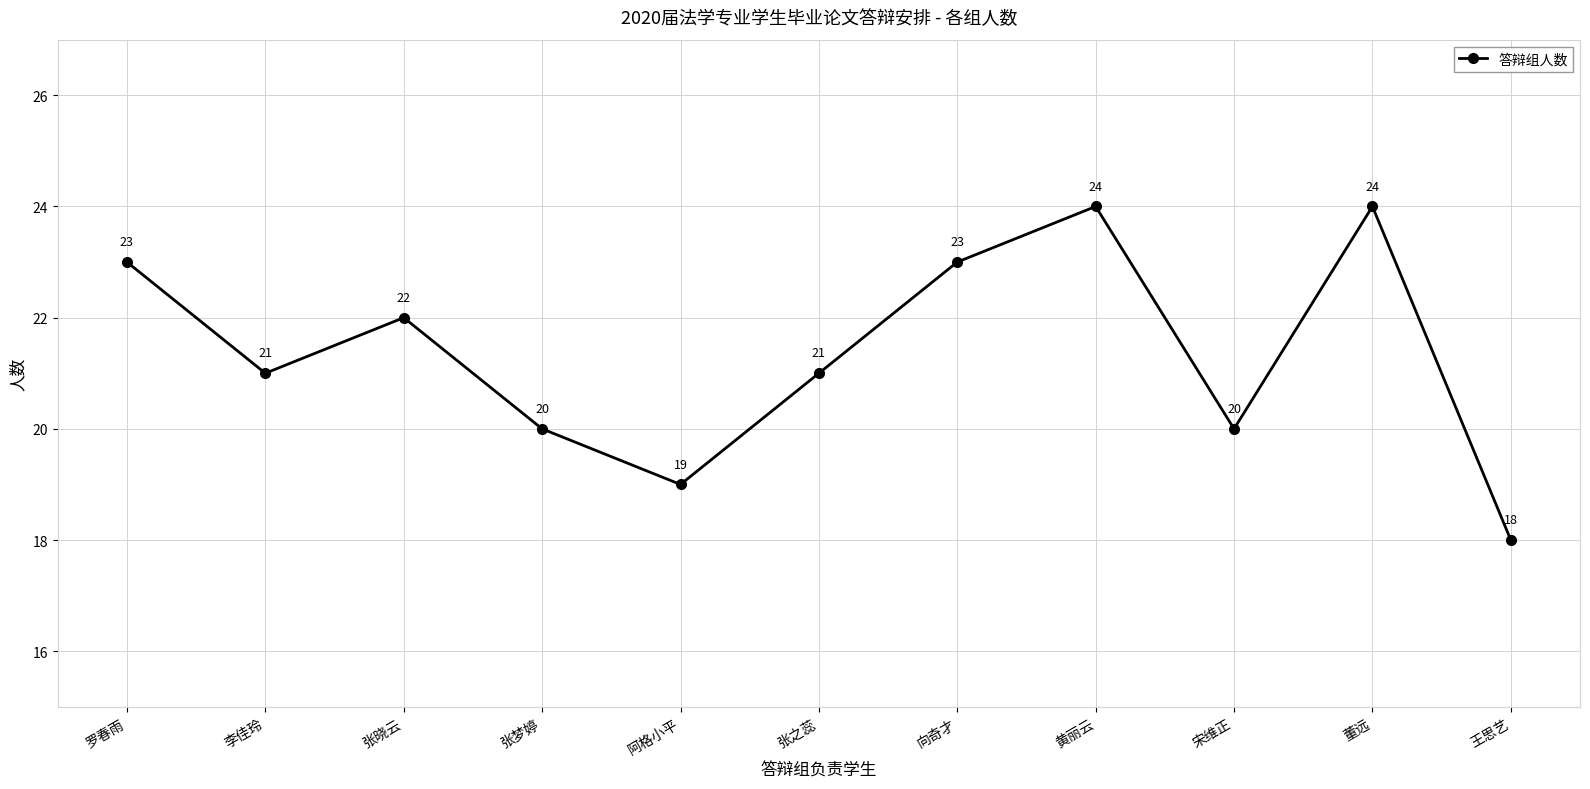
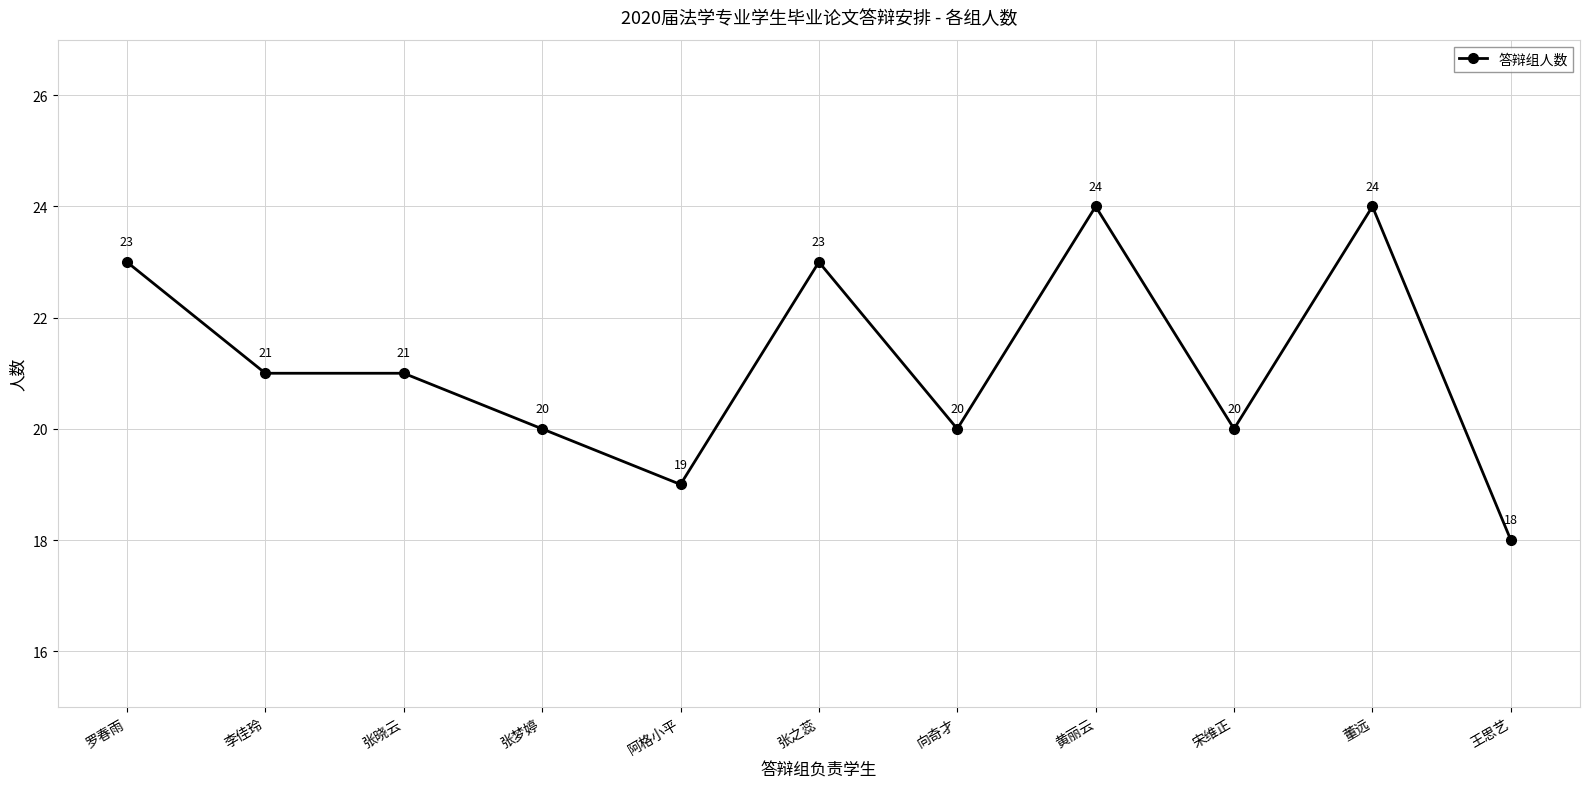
张晓云: 22 -> 21
张之蕊: 21 -> 23
向奇才: 23 -> 20
